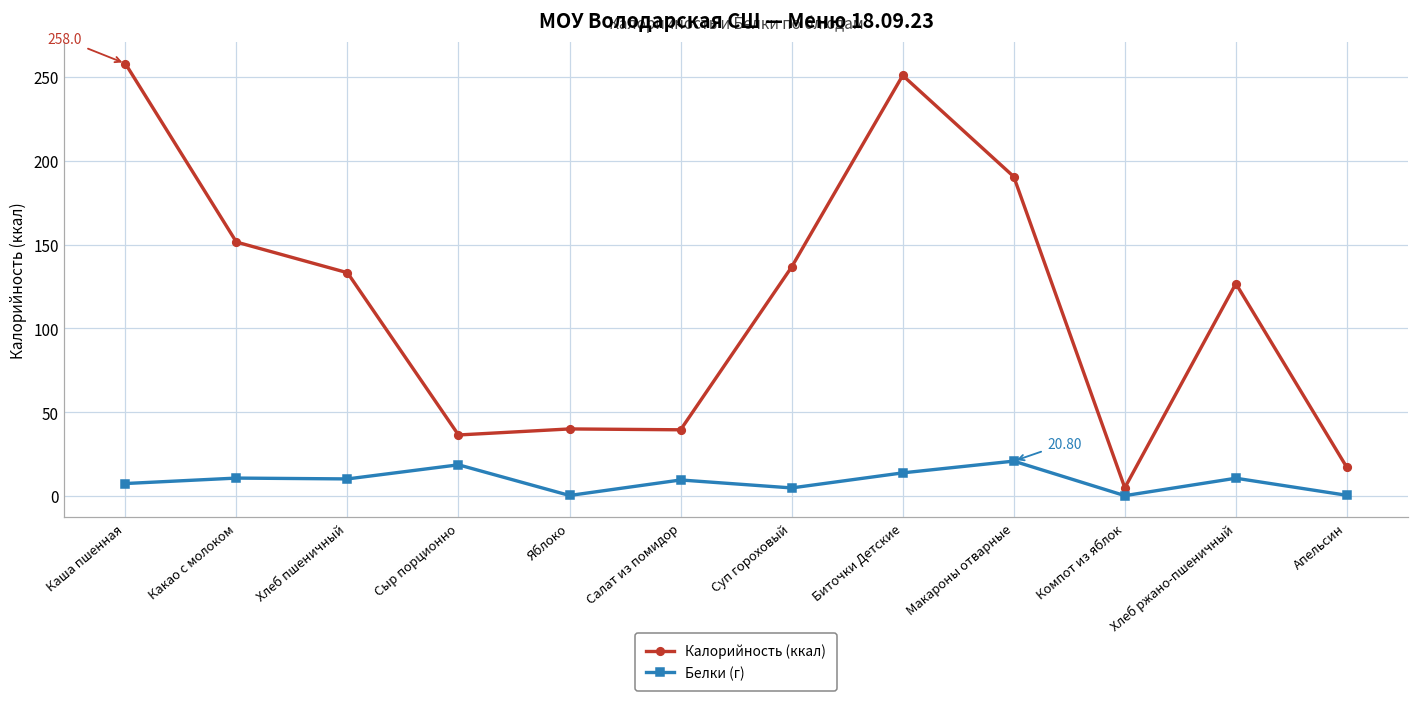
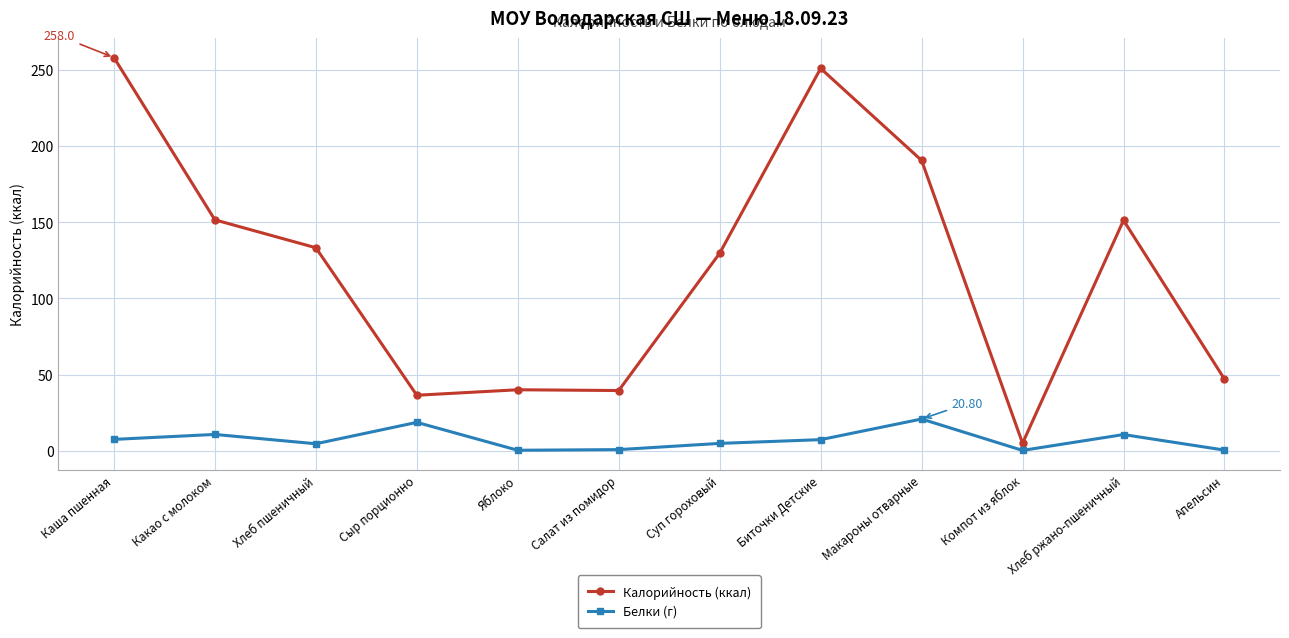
Белки (г), Хлеб пшеничный: 10 -> 5
Белки (г), Салат из помидор: 10 -> 1
Калорийность (ккал), Суп гороховый: 137 -> 130
Белки (г), Биточки Детские: 14 -> 7
Калорийность (ккал), Хлеб ржано-пшеничный: 127 -> 151
Калорийность (ккал), Апельсин: 17 -> 47
